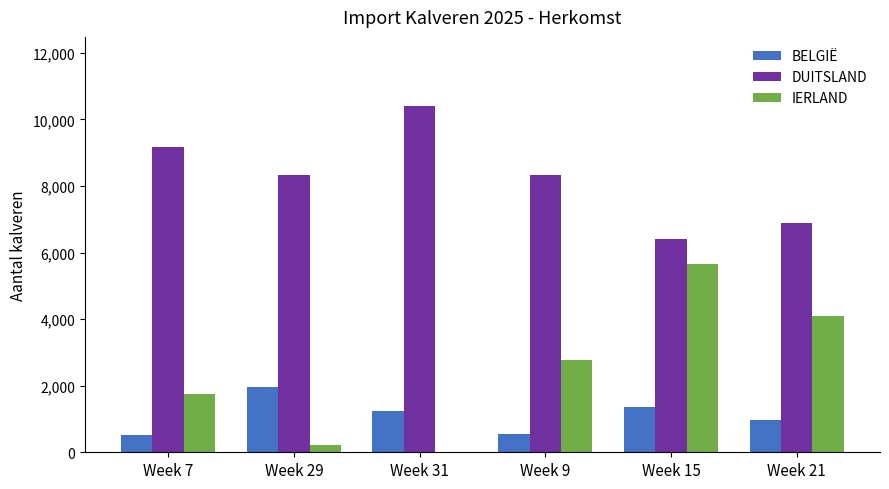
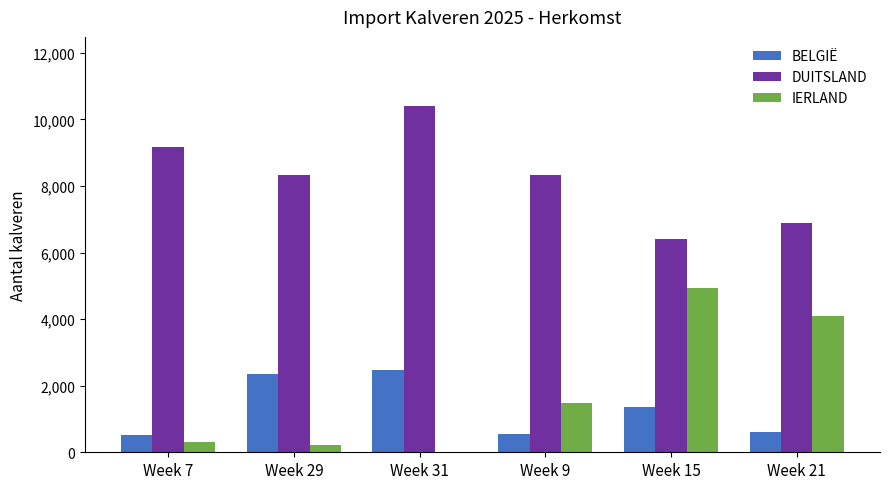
IERLAND, Week 7: 1,800 -> 300
BELGIË, Week 29: 2,000 -> 2,300
BELGIË, Week 31: 1,200 -> 2,500
IERLAND, Week 9: 2,800 -> 1,500
IERLAND, Week 15: 5,600 -> 4,900
BELGIË, Week 21: 1,000 -> 600
